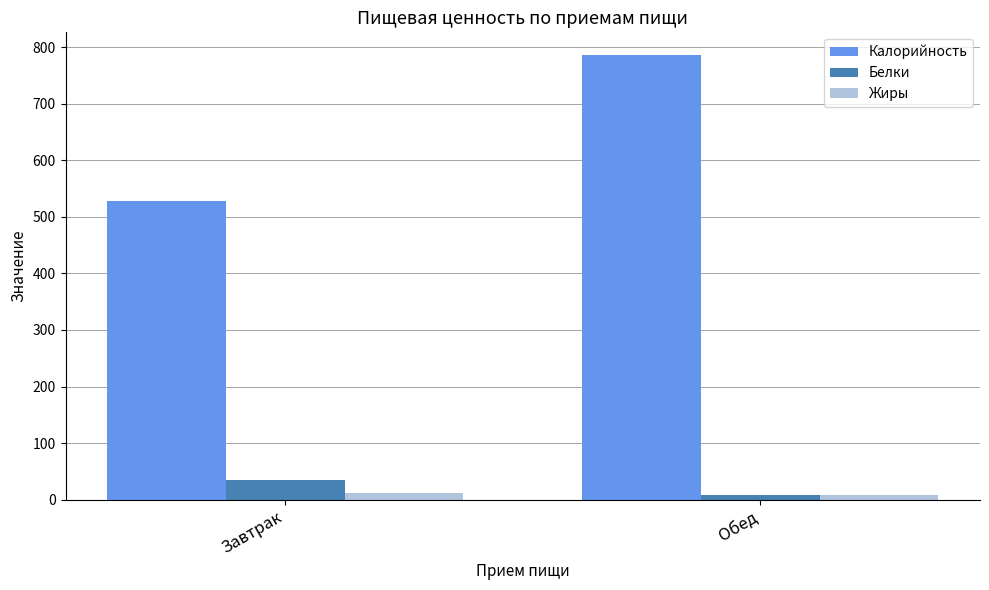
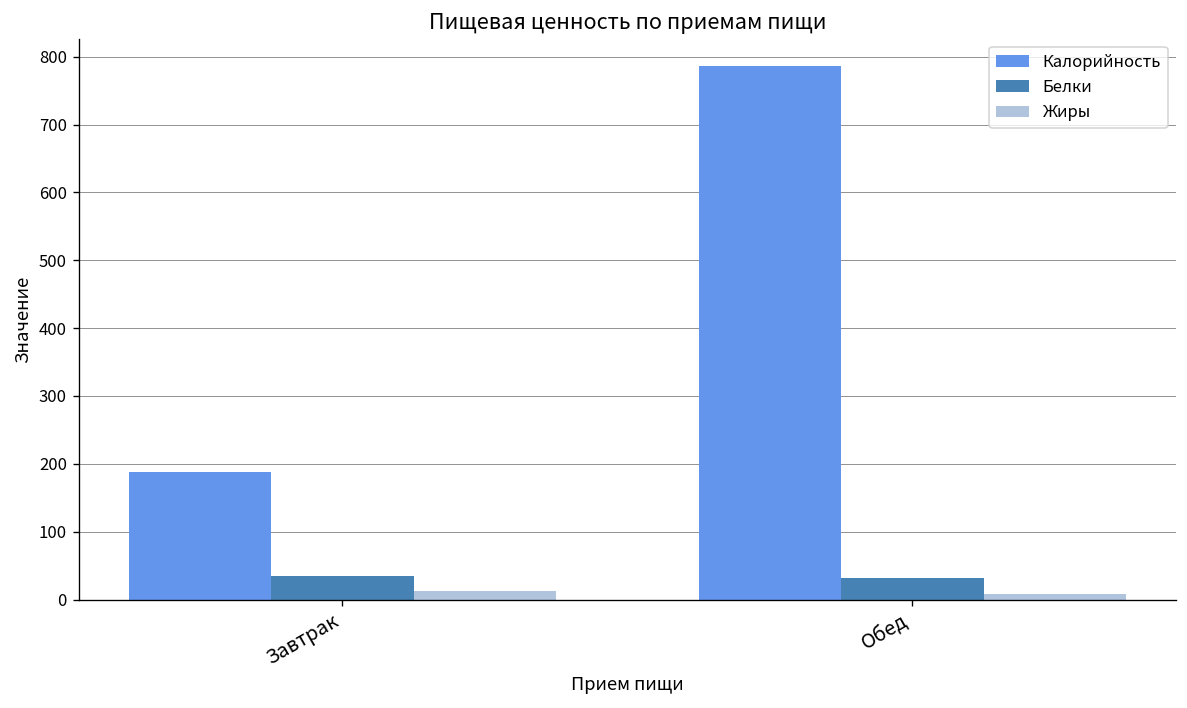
Калорийность, Завтрак: 530 -> 190
Белки, Обед: 10 -> 30
